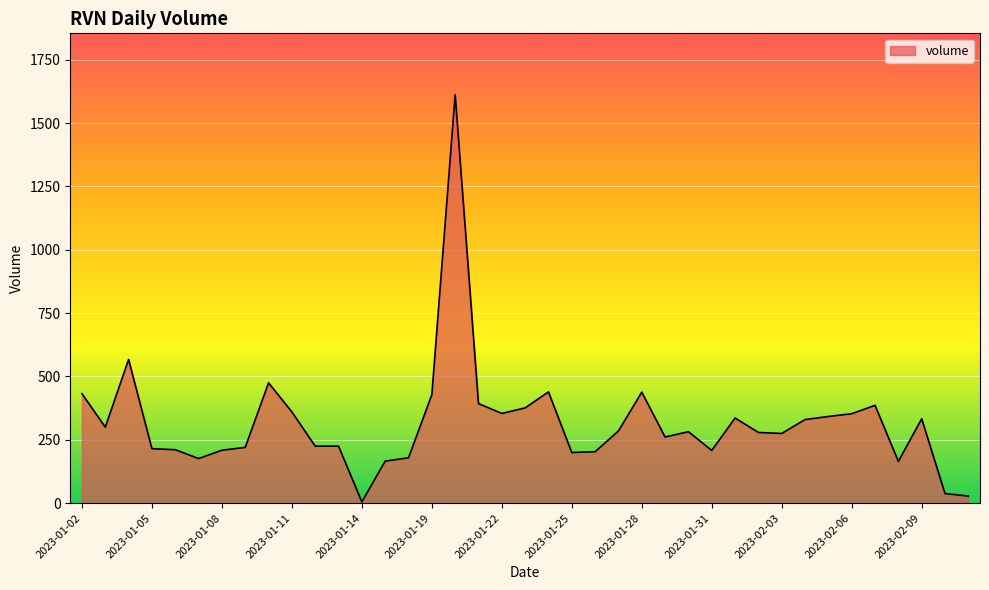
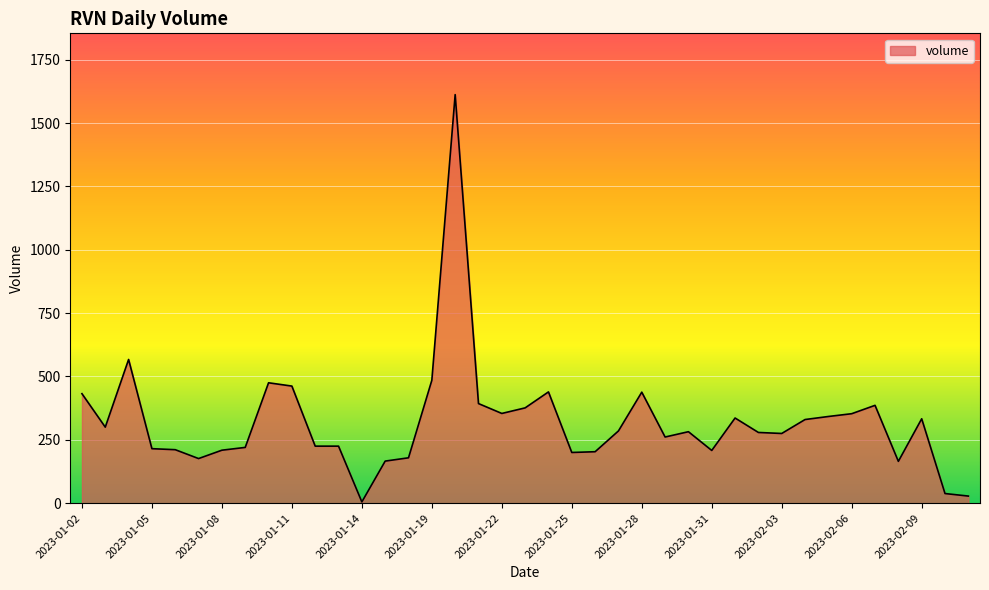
2023-01-11: 360 -> 460
2023-01-19: 430 -> 490
